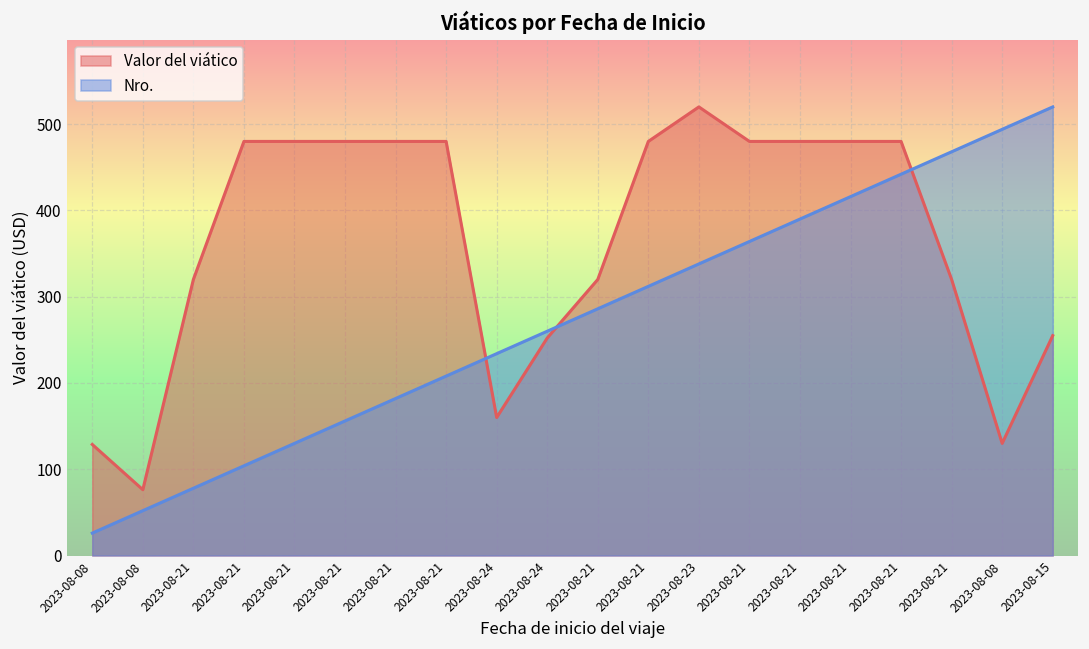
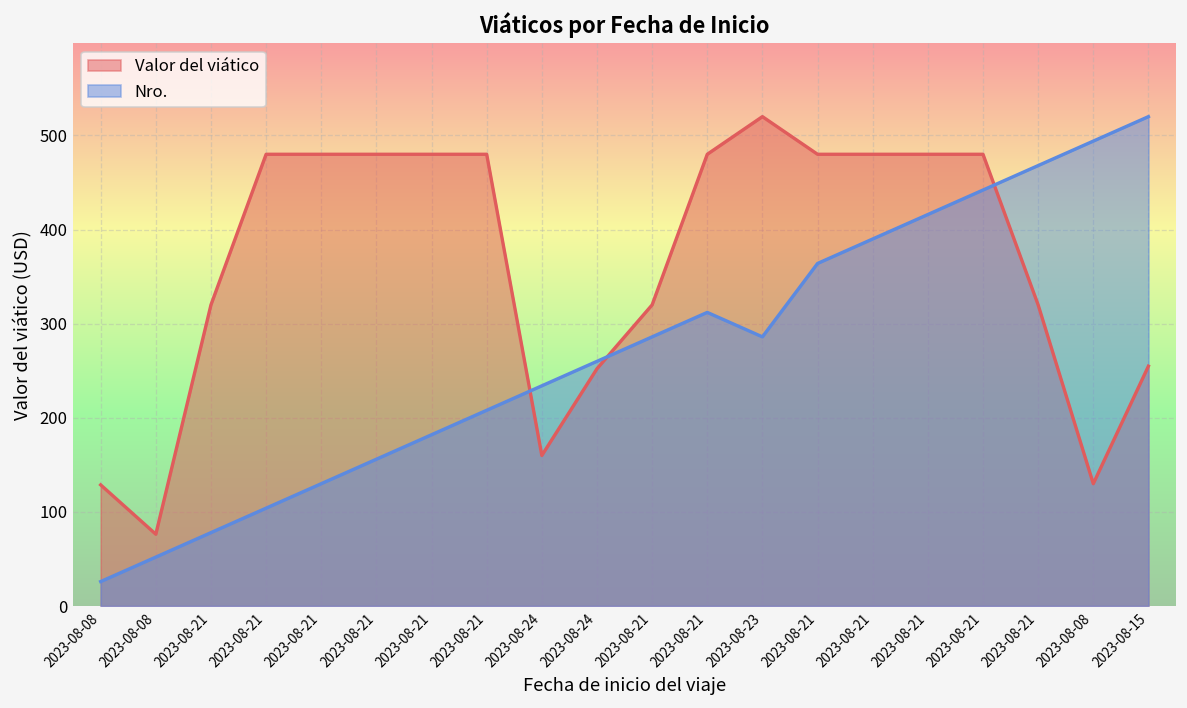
Nro., 2023-08-23: 340 -> 290
